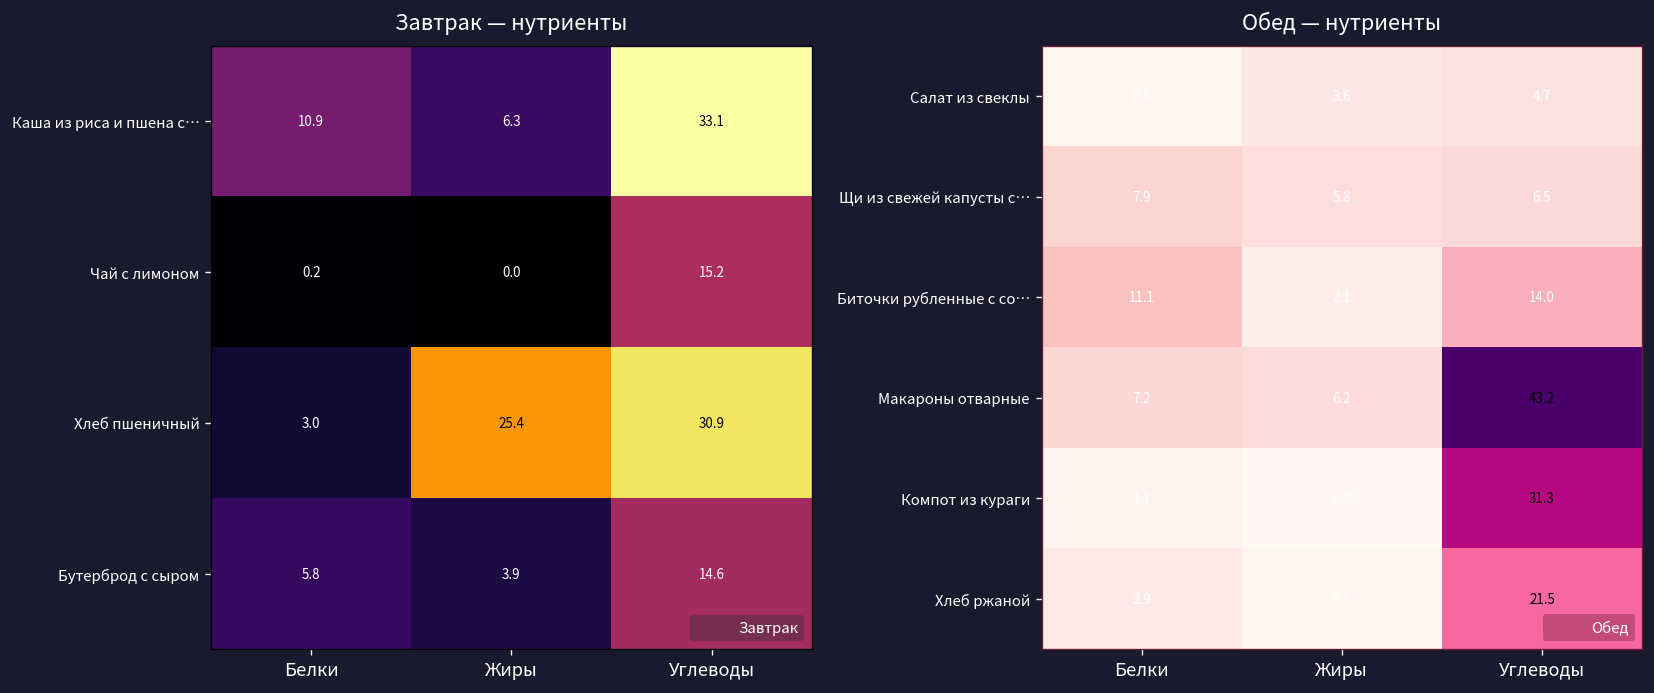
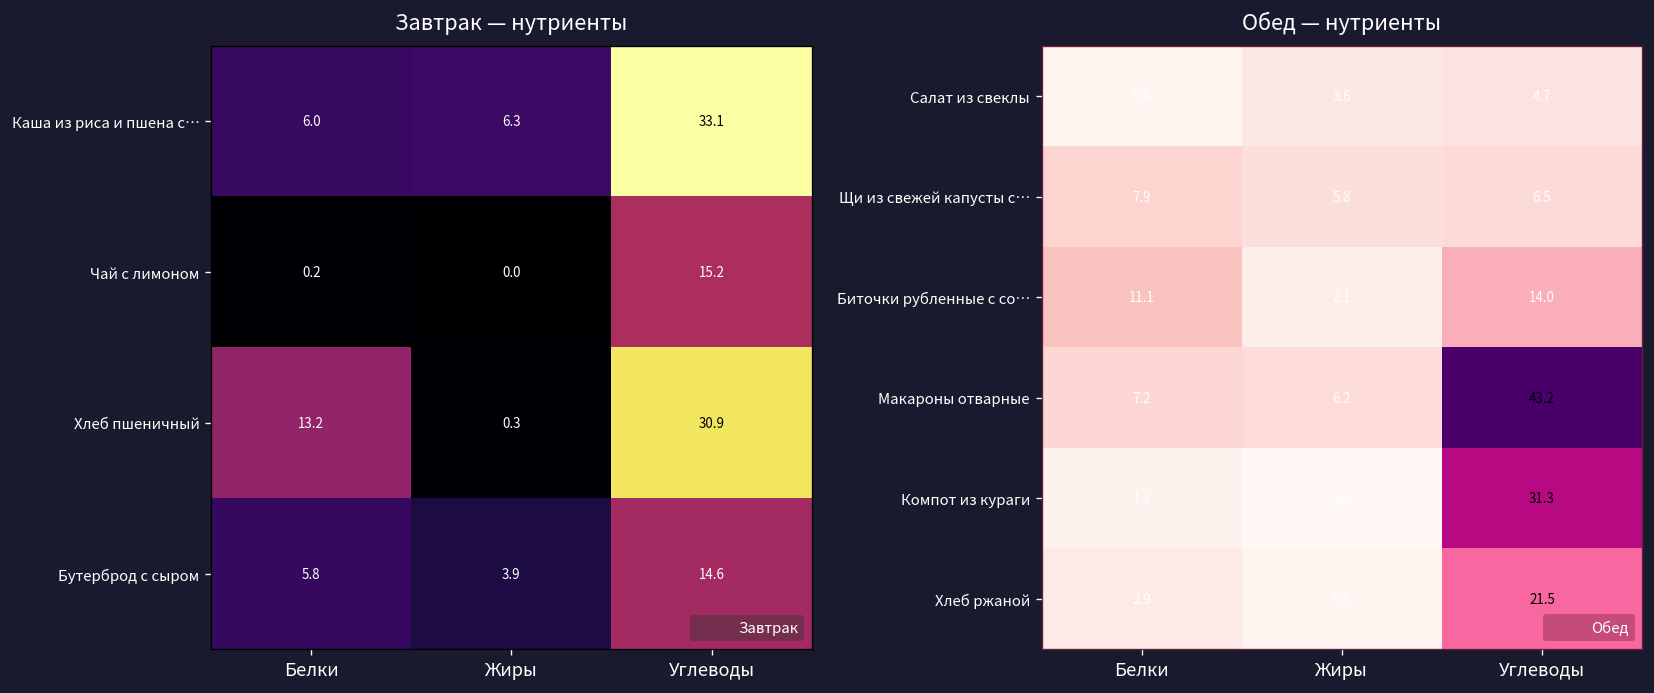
Завтрак — нутриенты, Каша из риса и пшена с…, Белки: 10.9 -> 6.0
Завтрак — нутриенты, Хлеб пшеничный, Белки: 3.0 -> 13.2
Завтрак — нутриенты, Хлеб пшеничный, Жиры: 25.4 -> 0.3
